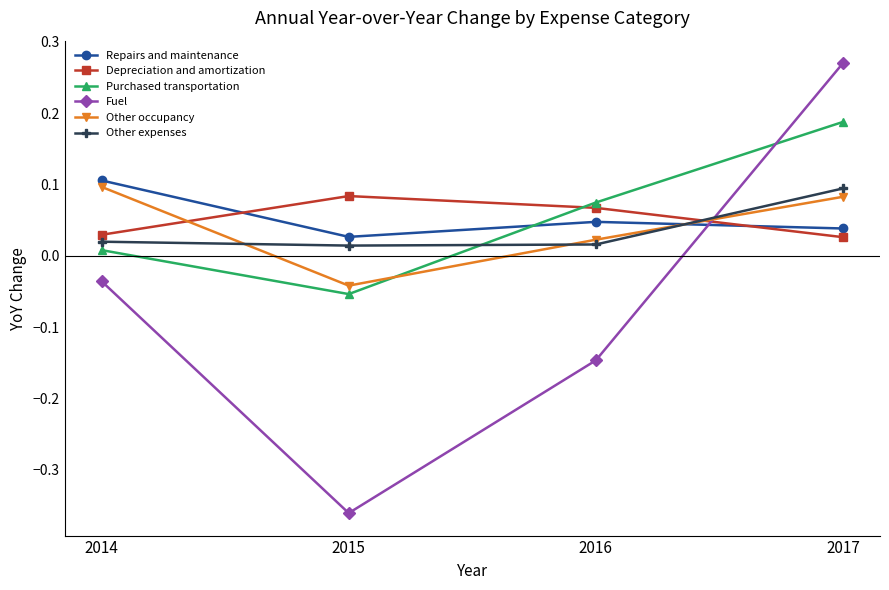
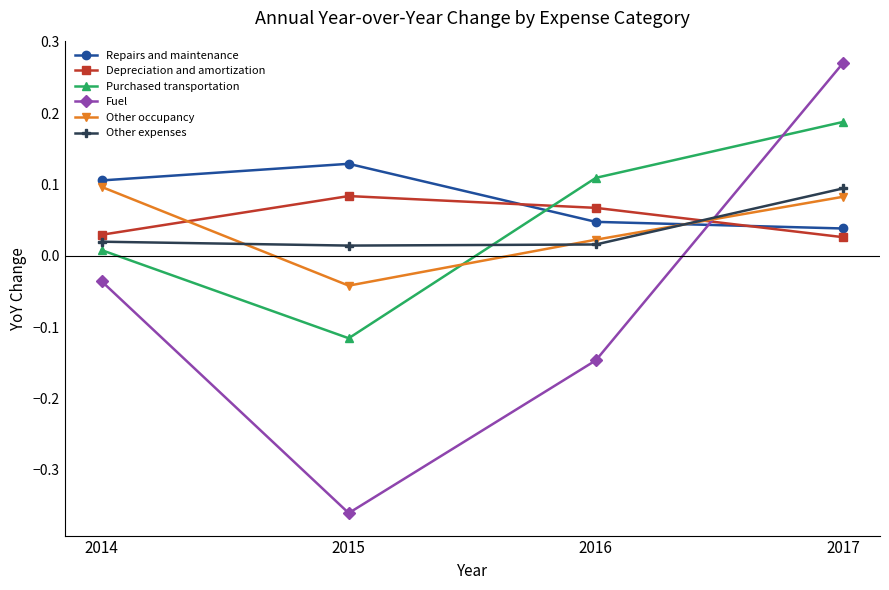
Repairs and maintenance, 2015: 0.03 -> 0.13
Purchased transportation, 2015: -0.05 -> -0.12
Purchased transportation, 2016: 0.07 -> 0.11
